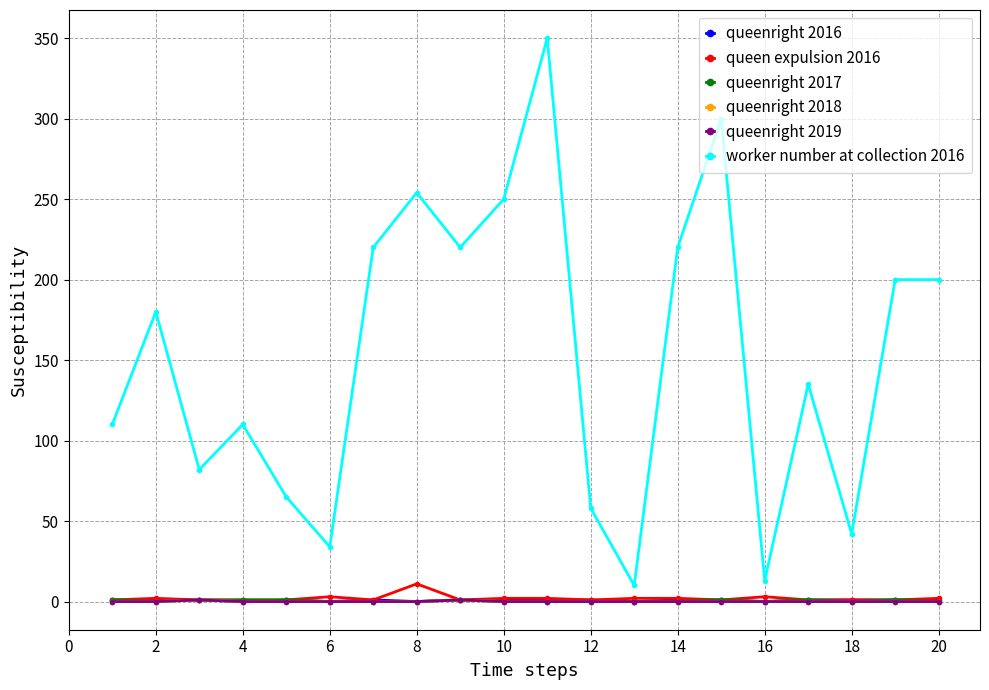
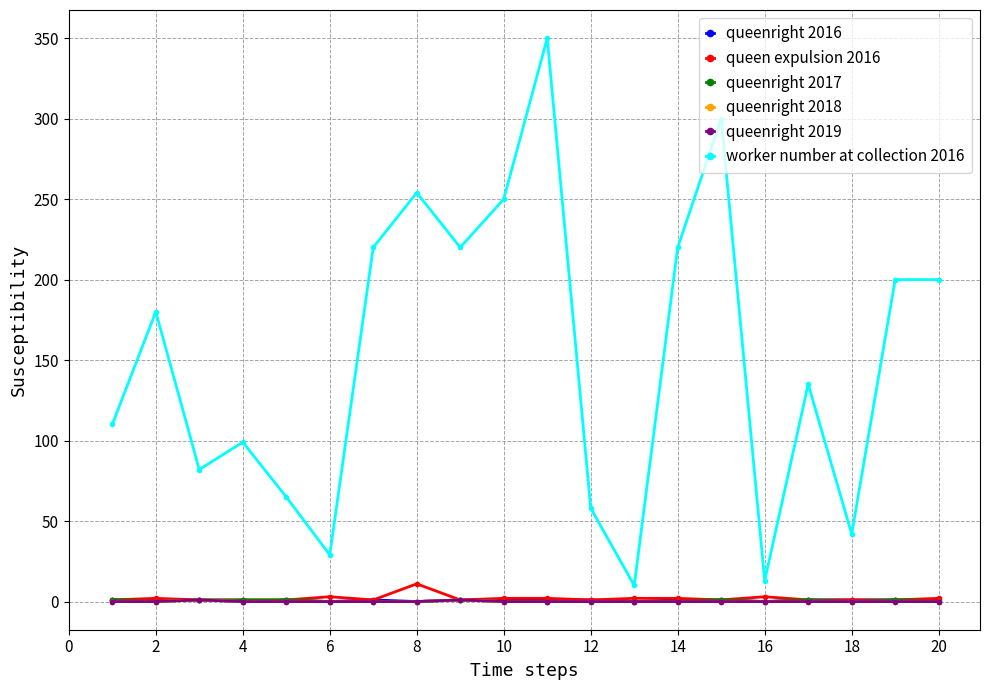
worker number at collection 2016, 4: 110 -> 99
worker number at collection 2016, 6: 34 -> 29
